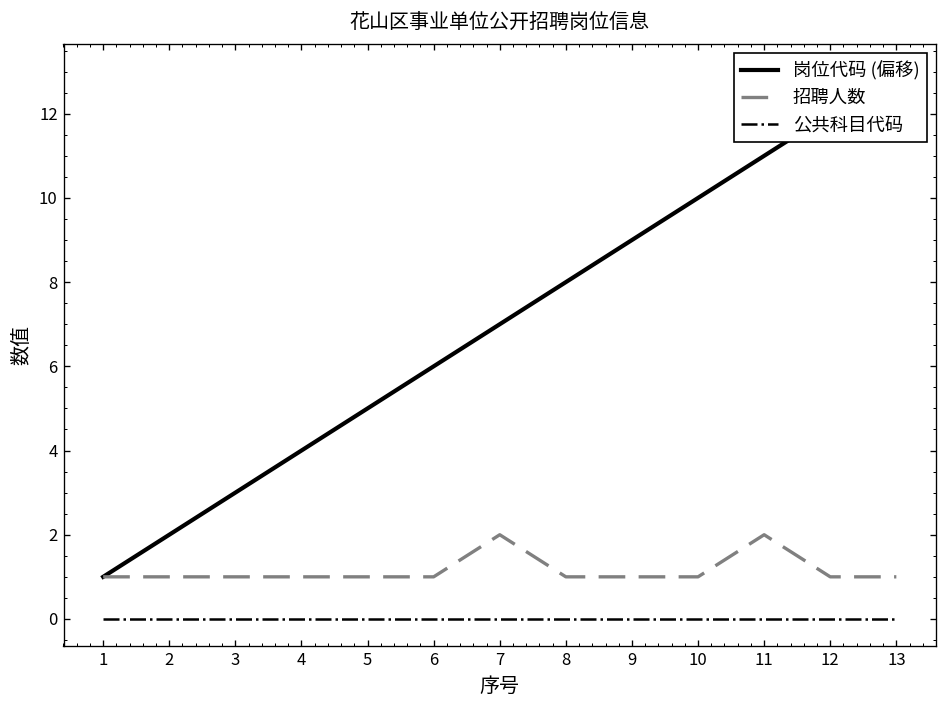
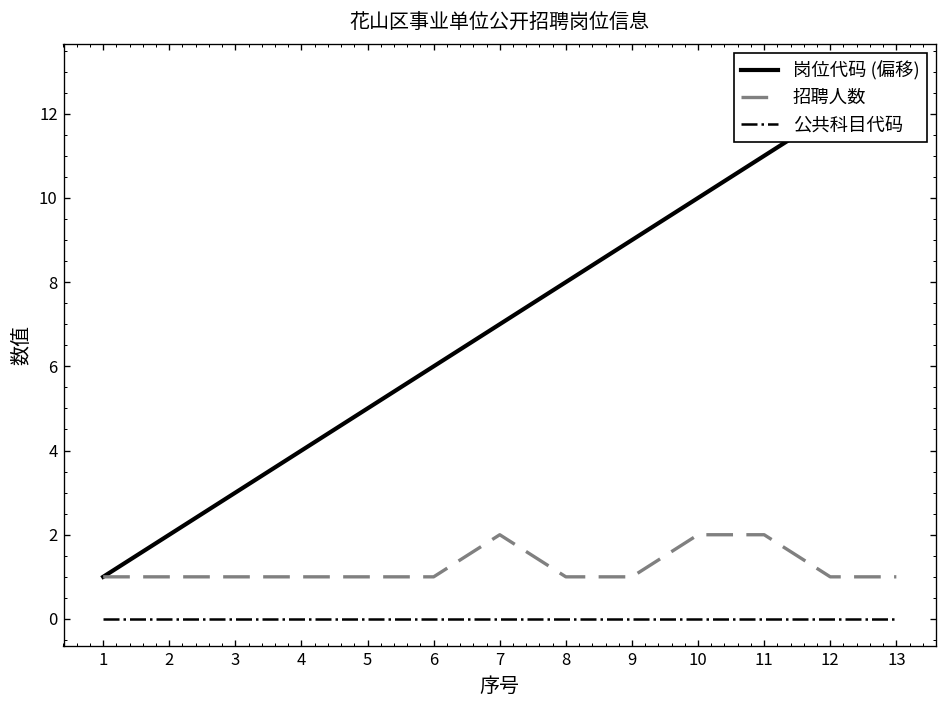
招聘人数, 10: 1 -> 2
